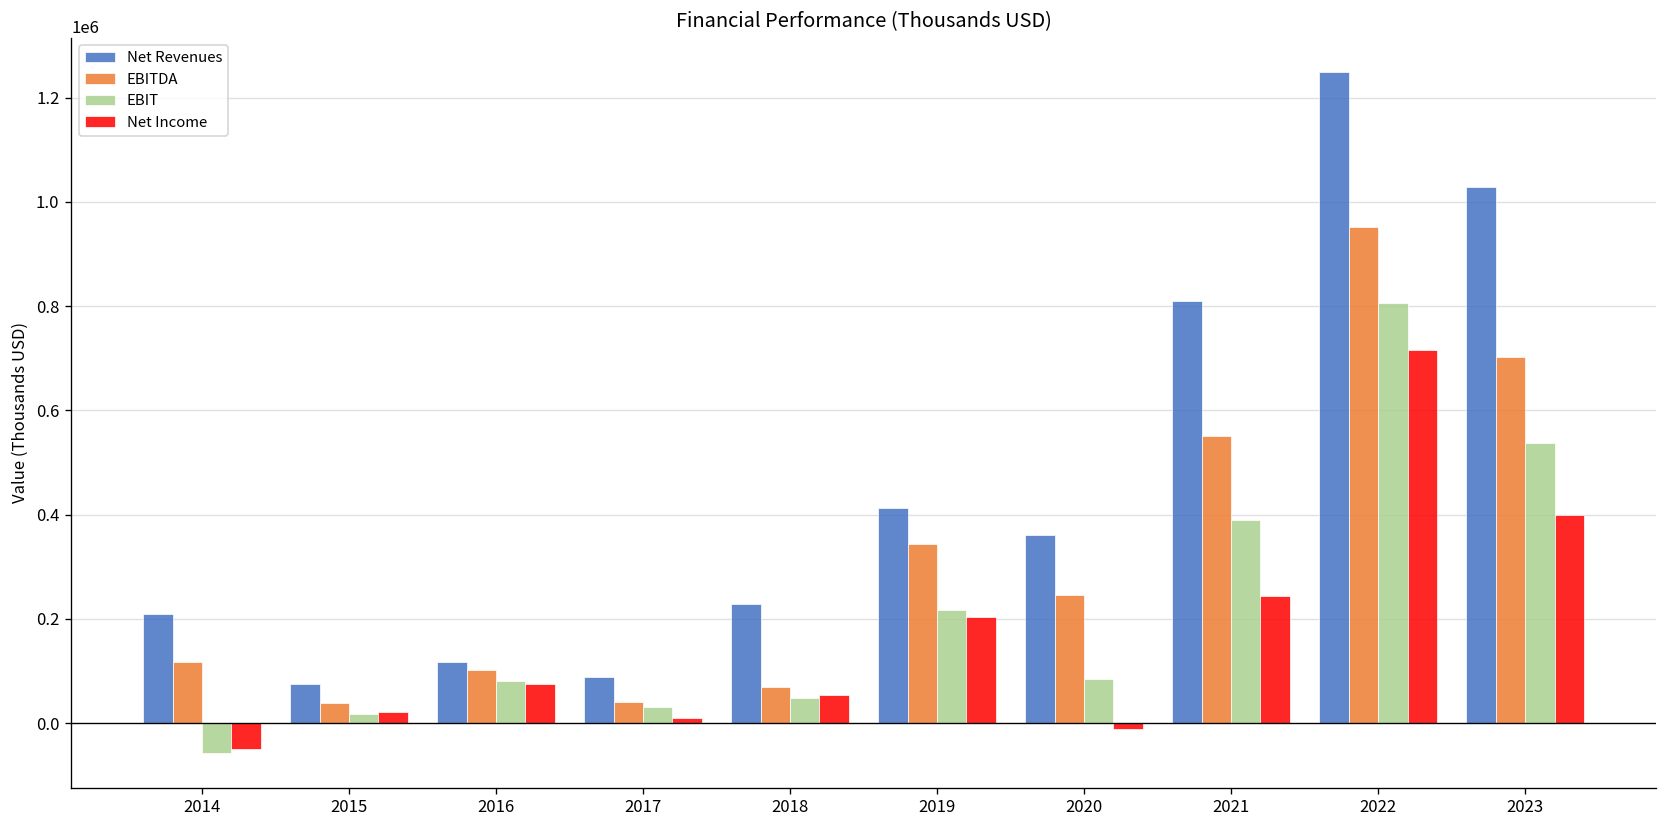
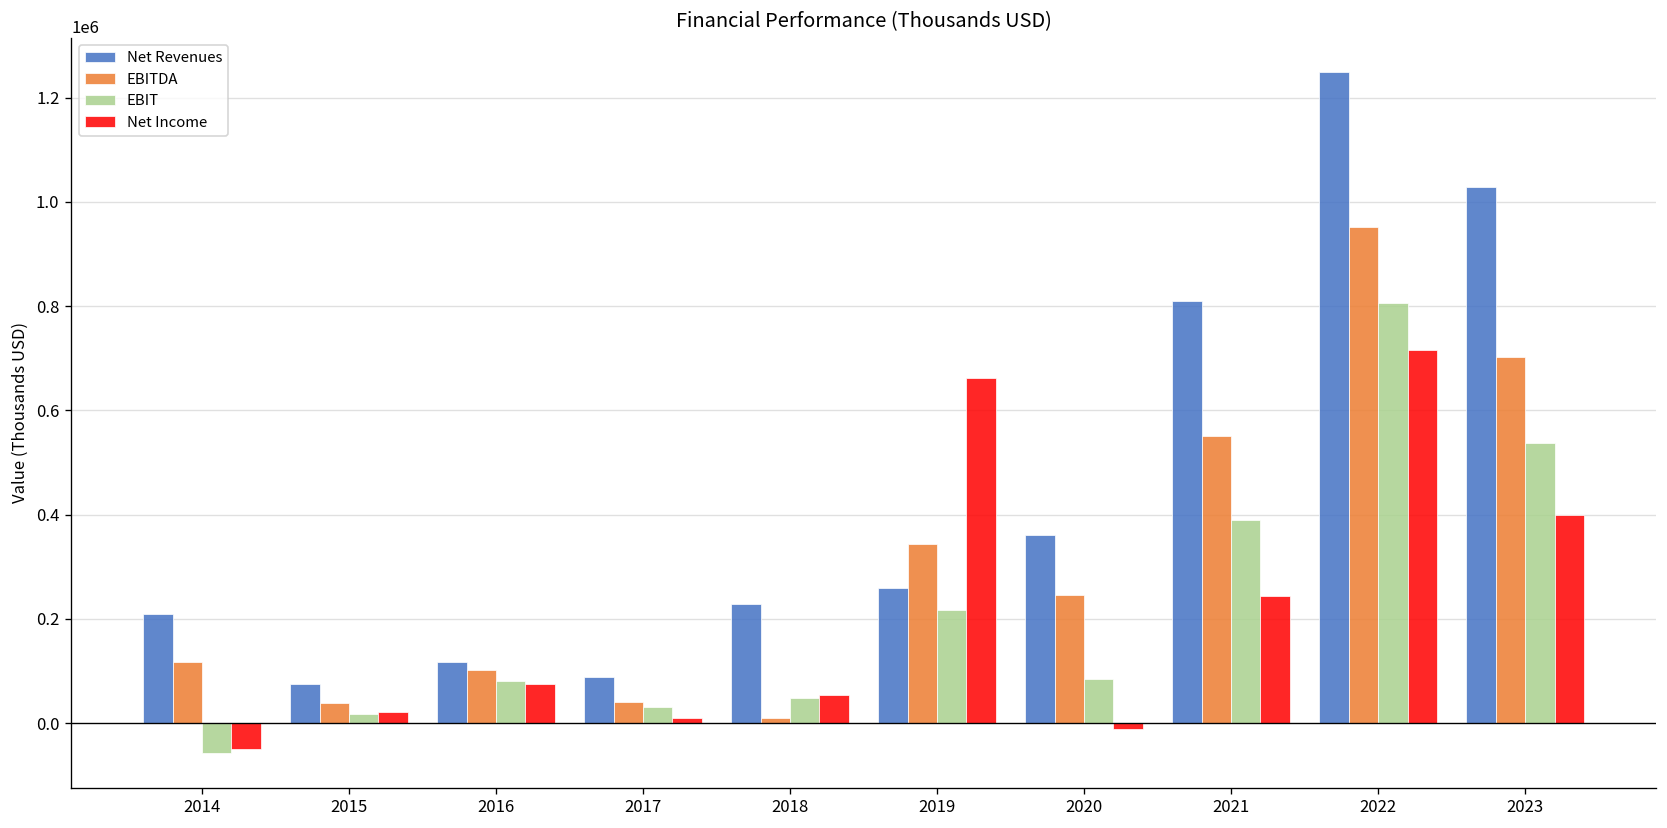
EBITDA, 2018: 70000 -> 10000
Net Revenues, 2019: 410000 -> 260000
Net Income, 2019: 200000 -> 660000
